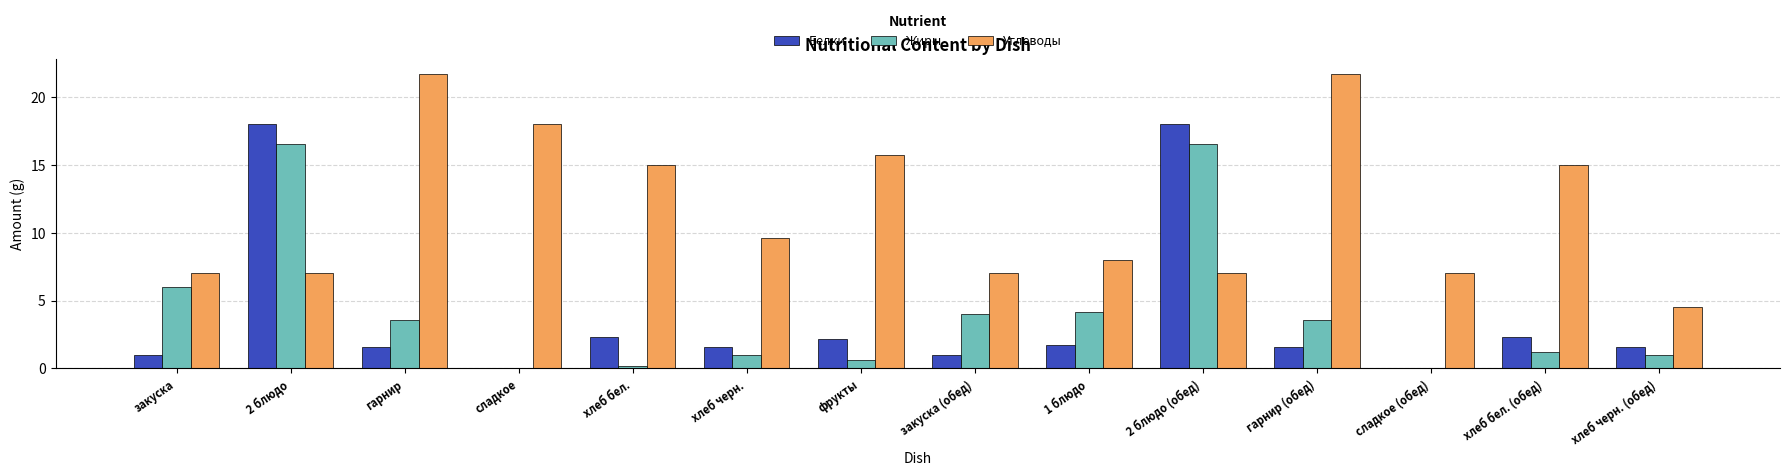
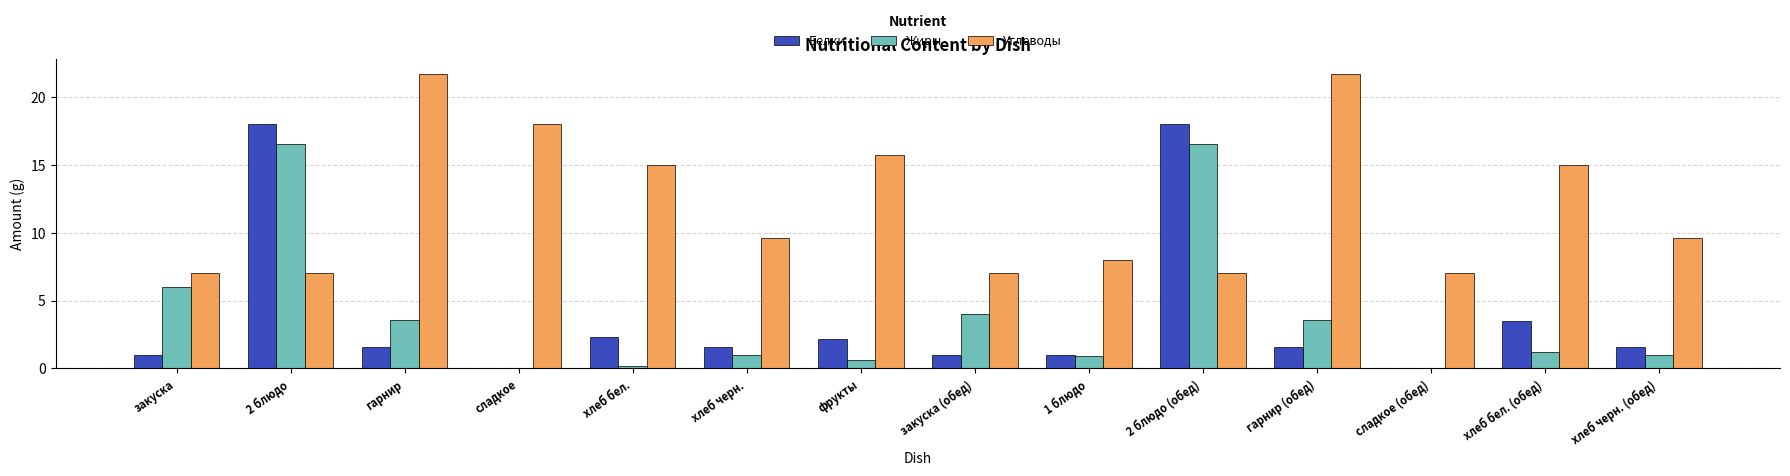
Белки, 1 блюдо: 1.7 -> 1.0
Жиры, 1 блюдо: 4.2 -> 0.9
Белки, хлеб бел. (обед): 2.3 -> 3.5
Углеводы, хлеб черн. (обед): 4.5 -> 9.6
